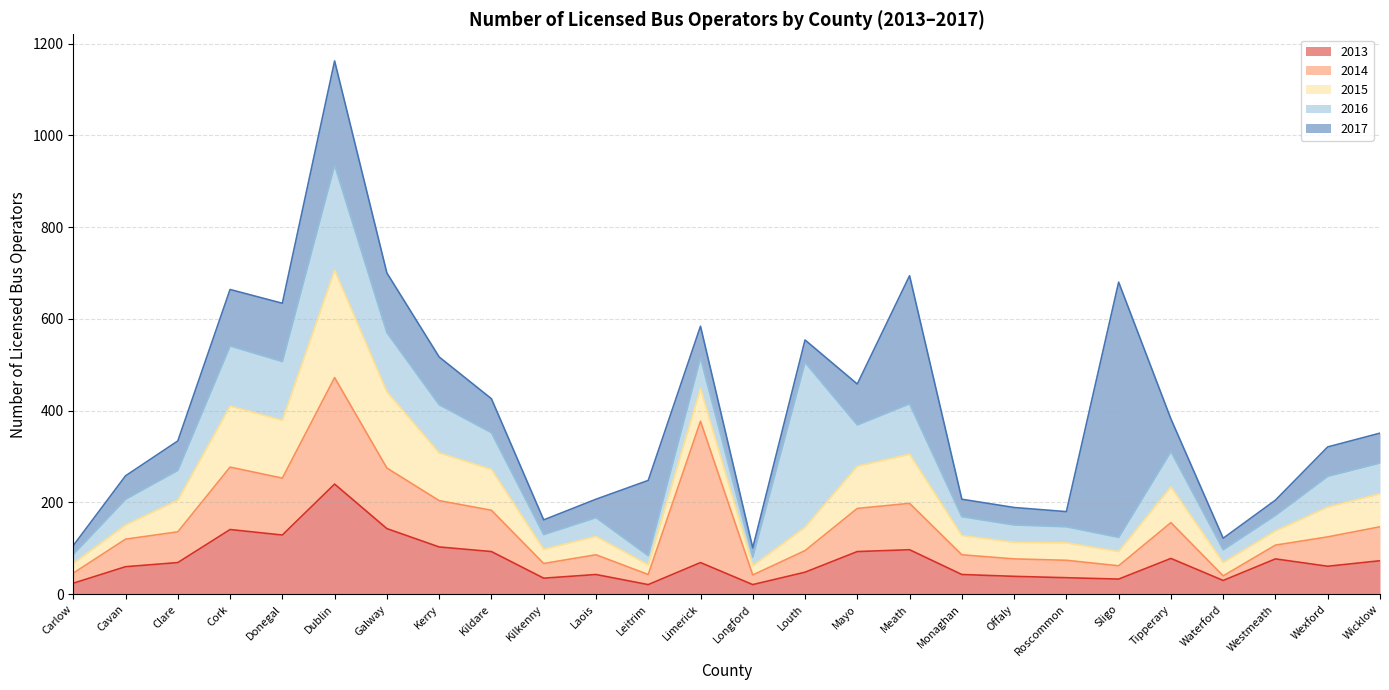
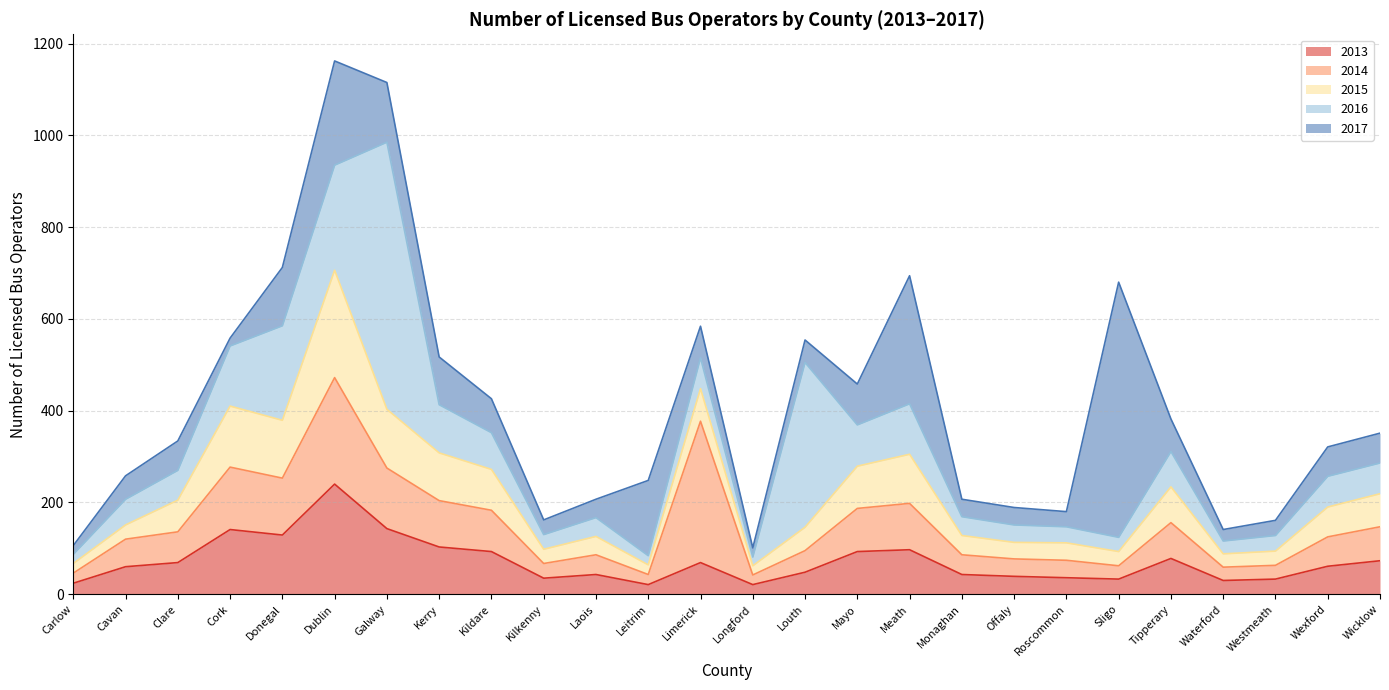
2017, Cork: 120 -> 20
2016, Donegal: 130 -> 210
2015, Galway: 170 -> 130
2016, Galway: 130 -> 580
2014, Waterford: 10 -> 30
2013, Westmeath: 80 -> 30
